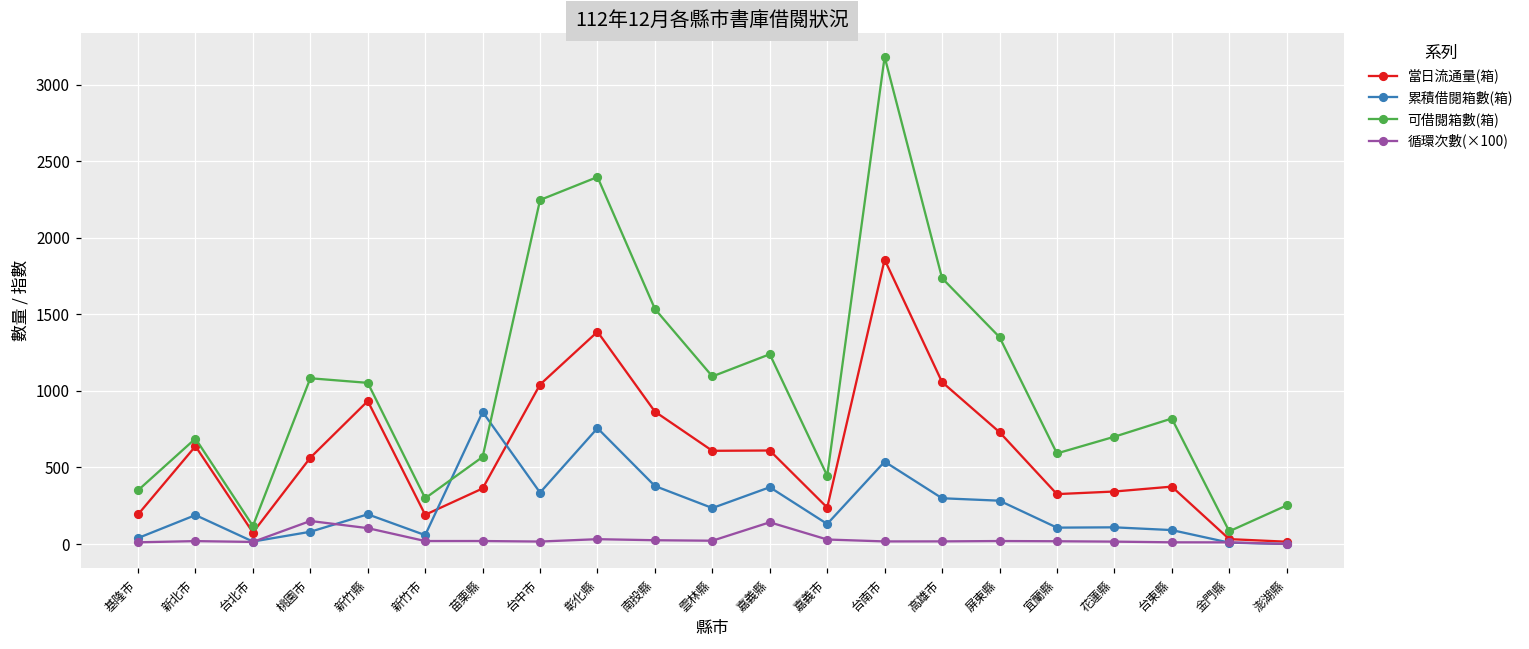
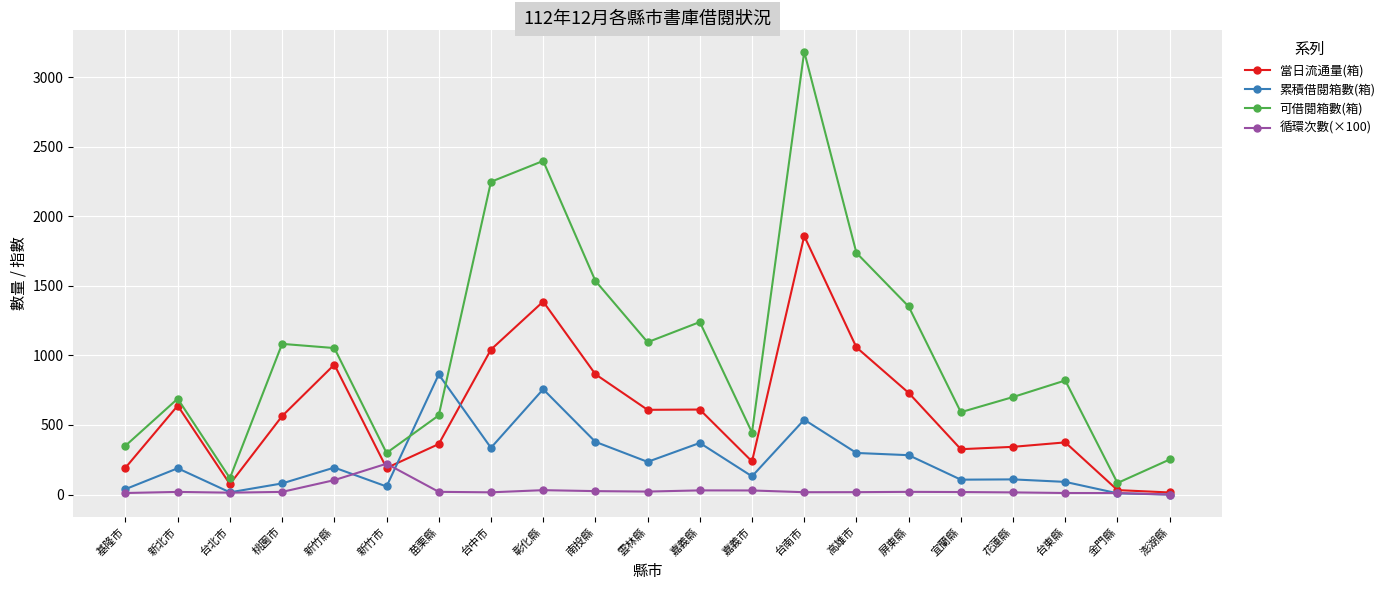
循環次數(×100), 桃園市: 150 -> 20
循環次數(×100), 新竹市: 20 -> 220
循環次數(×100), 嘉義縣: 140 -> 30
